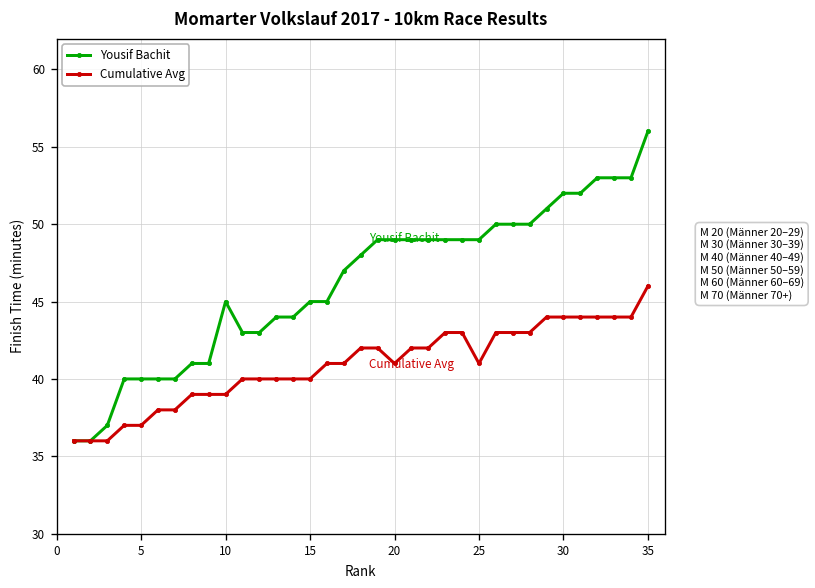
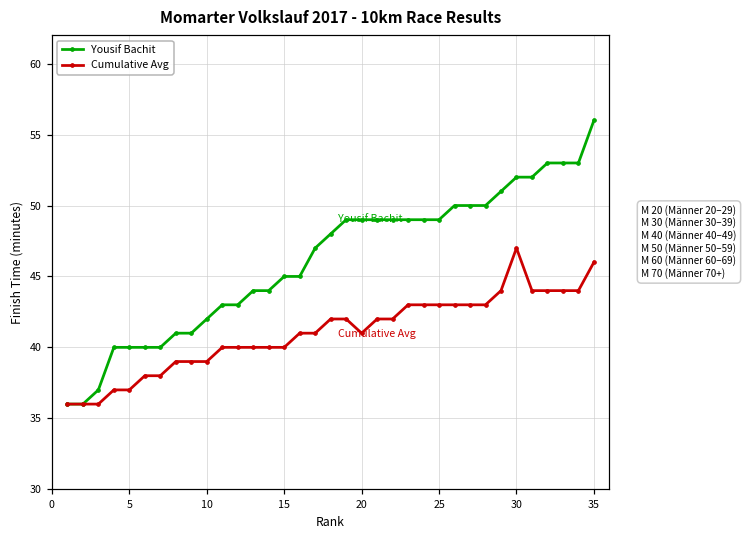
Yousif Bachit, 10: 45 -> 42
Cumulative Avg, 25: 41 -> 43
Cumulative Avg, 30: 44 -> 47
